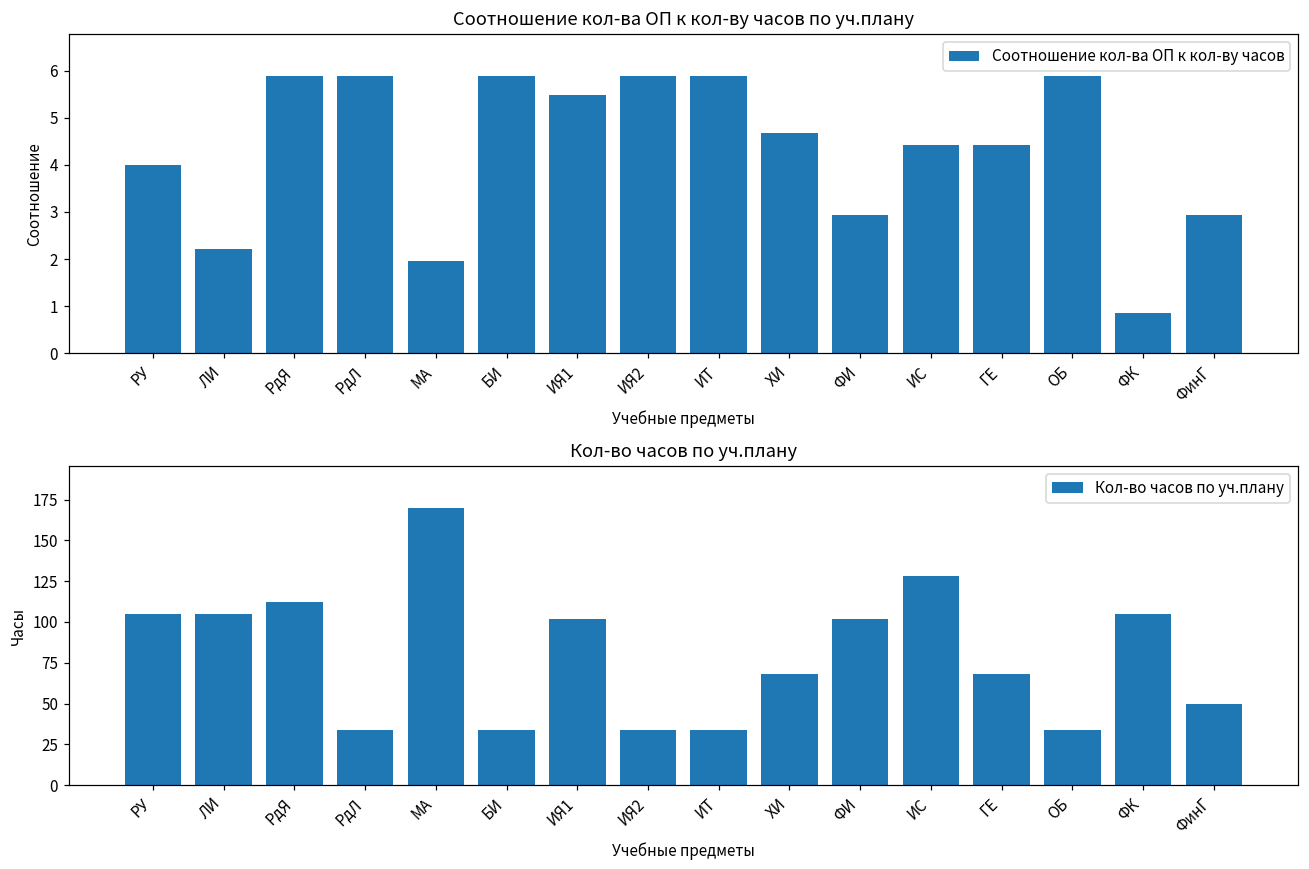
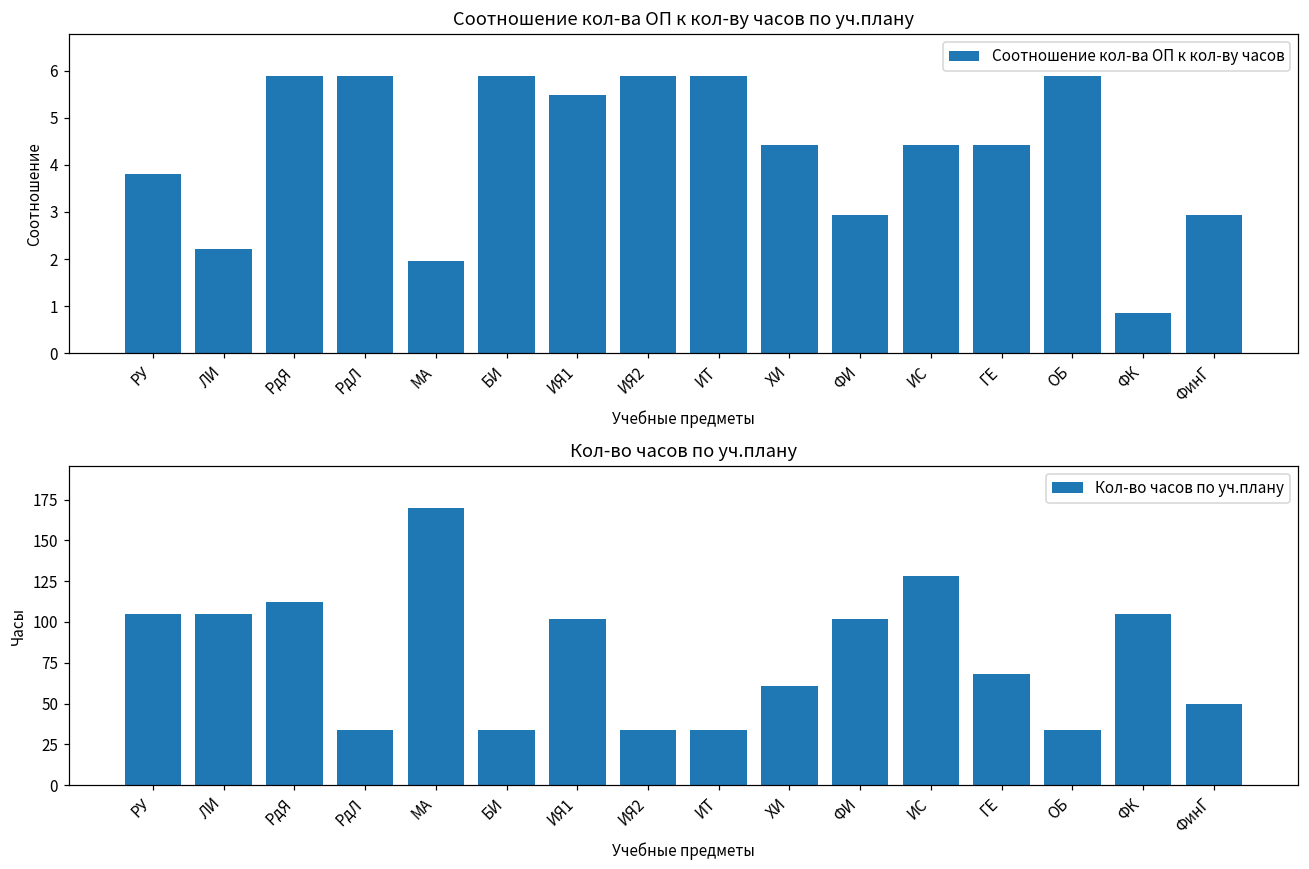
Соотношение кол-ва ОП к кол-ву часов по уч.плану, РУ: 4.0 -> 3.8
Соотношение кол-ва ОП к кол-ву часов по уч.плану, ХИ: 4.7 -> 4.4
Кол-во часов по уч.плану, ХИ: 68 -> 61
